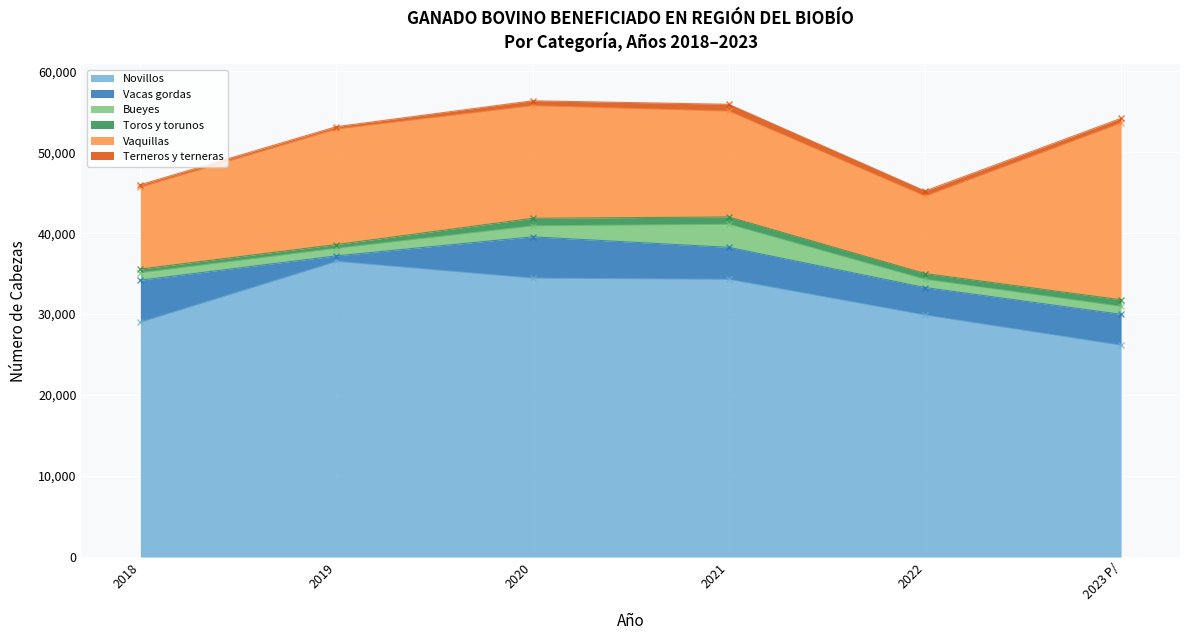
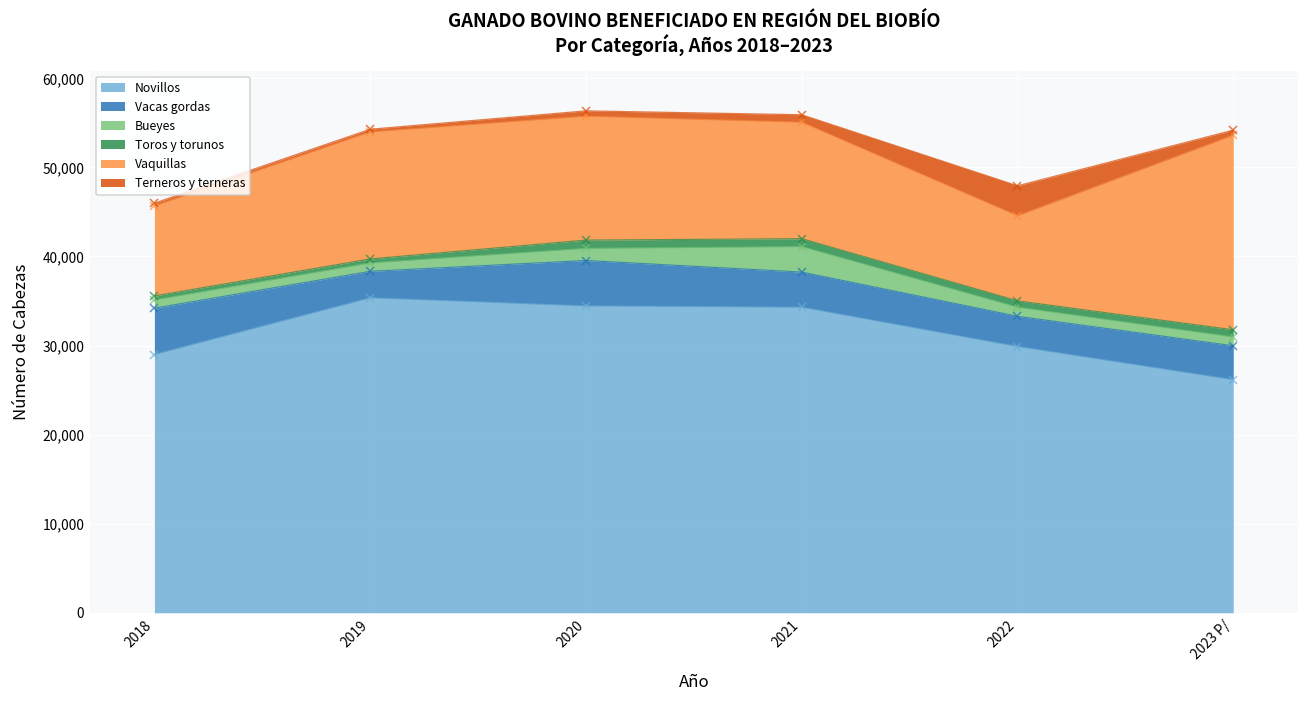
Novillos, 2019: 37,000 -> 35,000
Vacas gordas, 2019: 1,000 -> 3,000
Terneros y terneras, 2022: 1,000 -> 3,000
